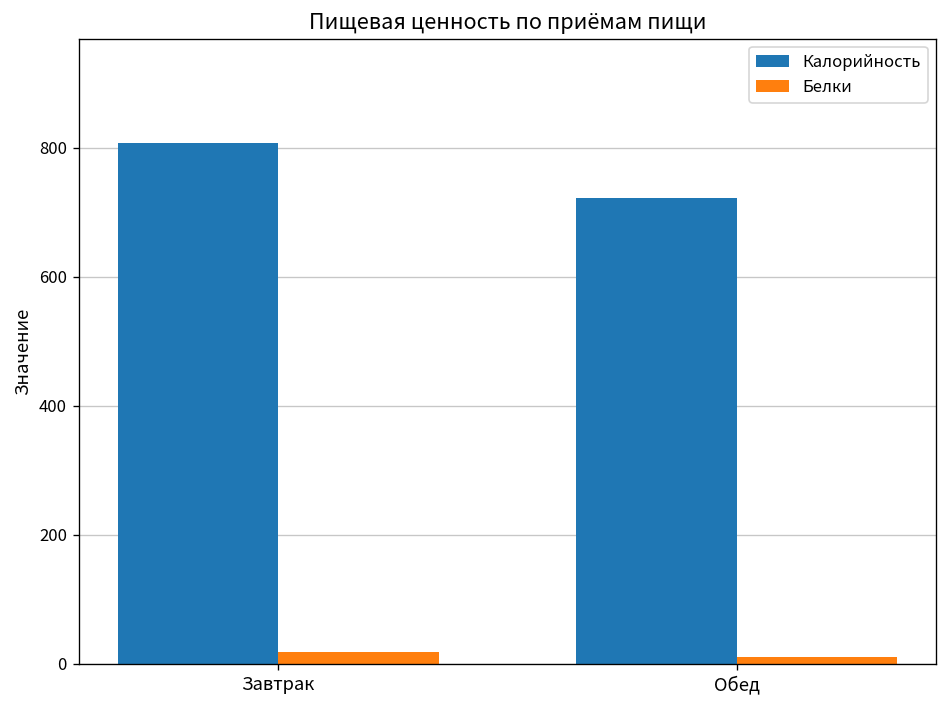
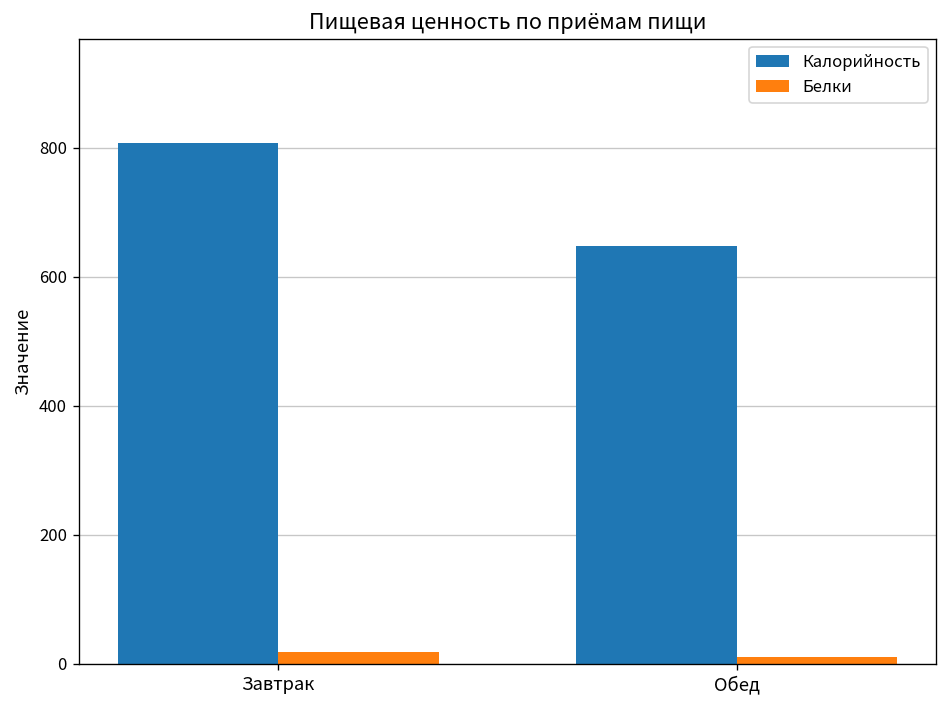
Калорийность, Обед: 720 -> 650
